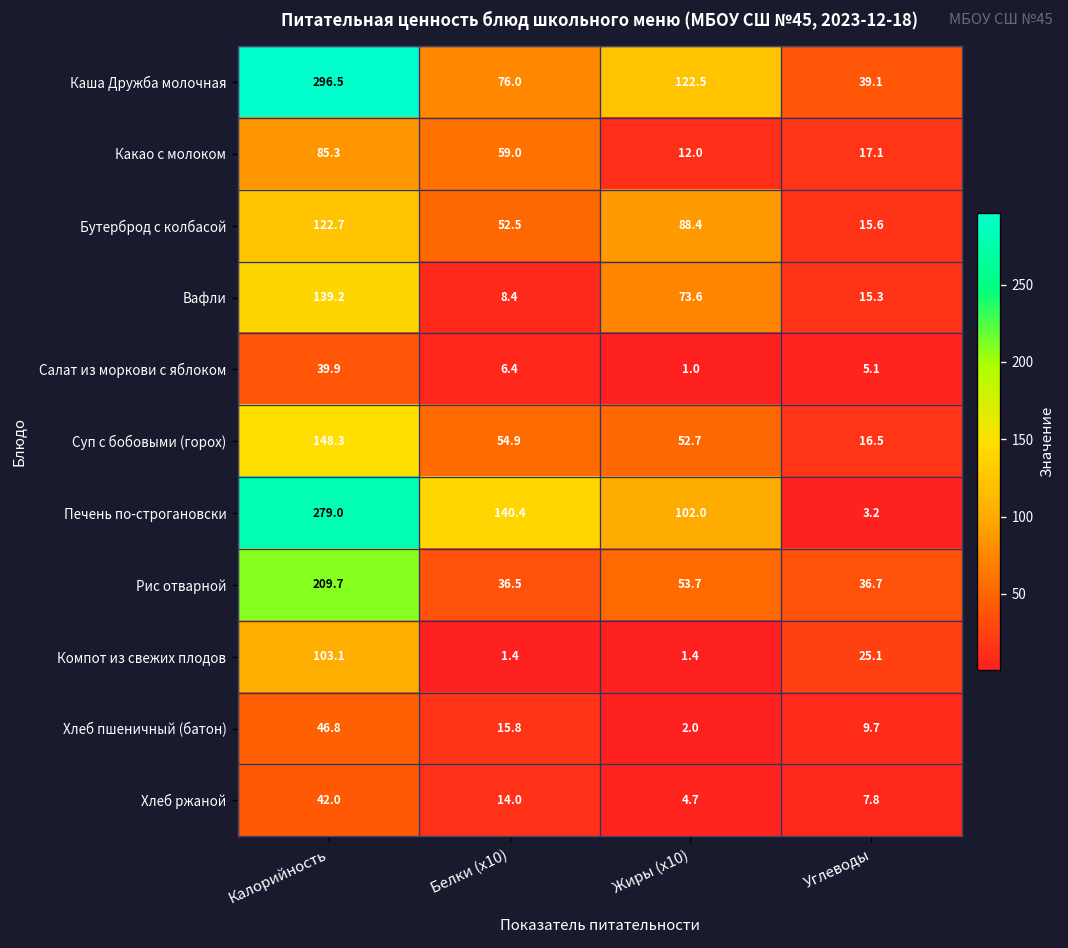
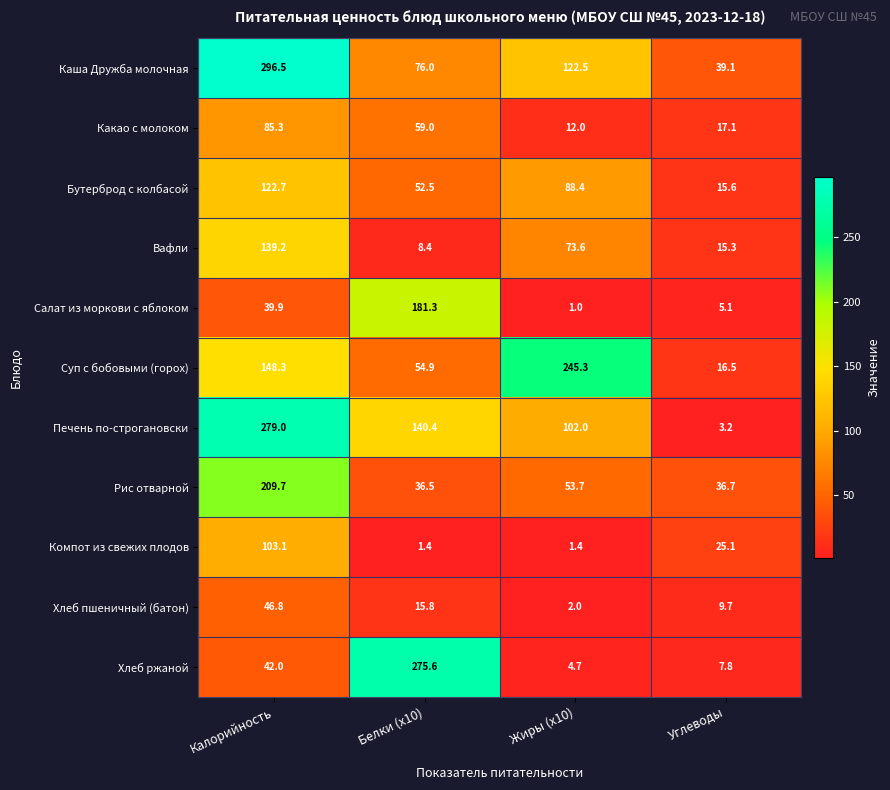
Салат из моркови с яблоком, Белки (x10): 6.4 -> 181.3
Суп с бобовыми (горох), Жиры (x10): 52.7 -> 245.3
Хлеб ржаной, Белки (x10): 14.0 -> 275.6
